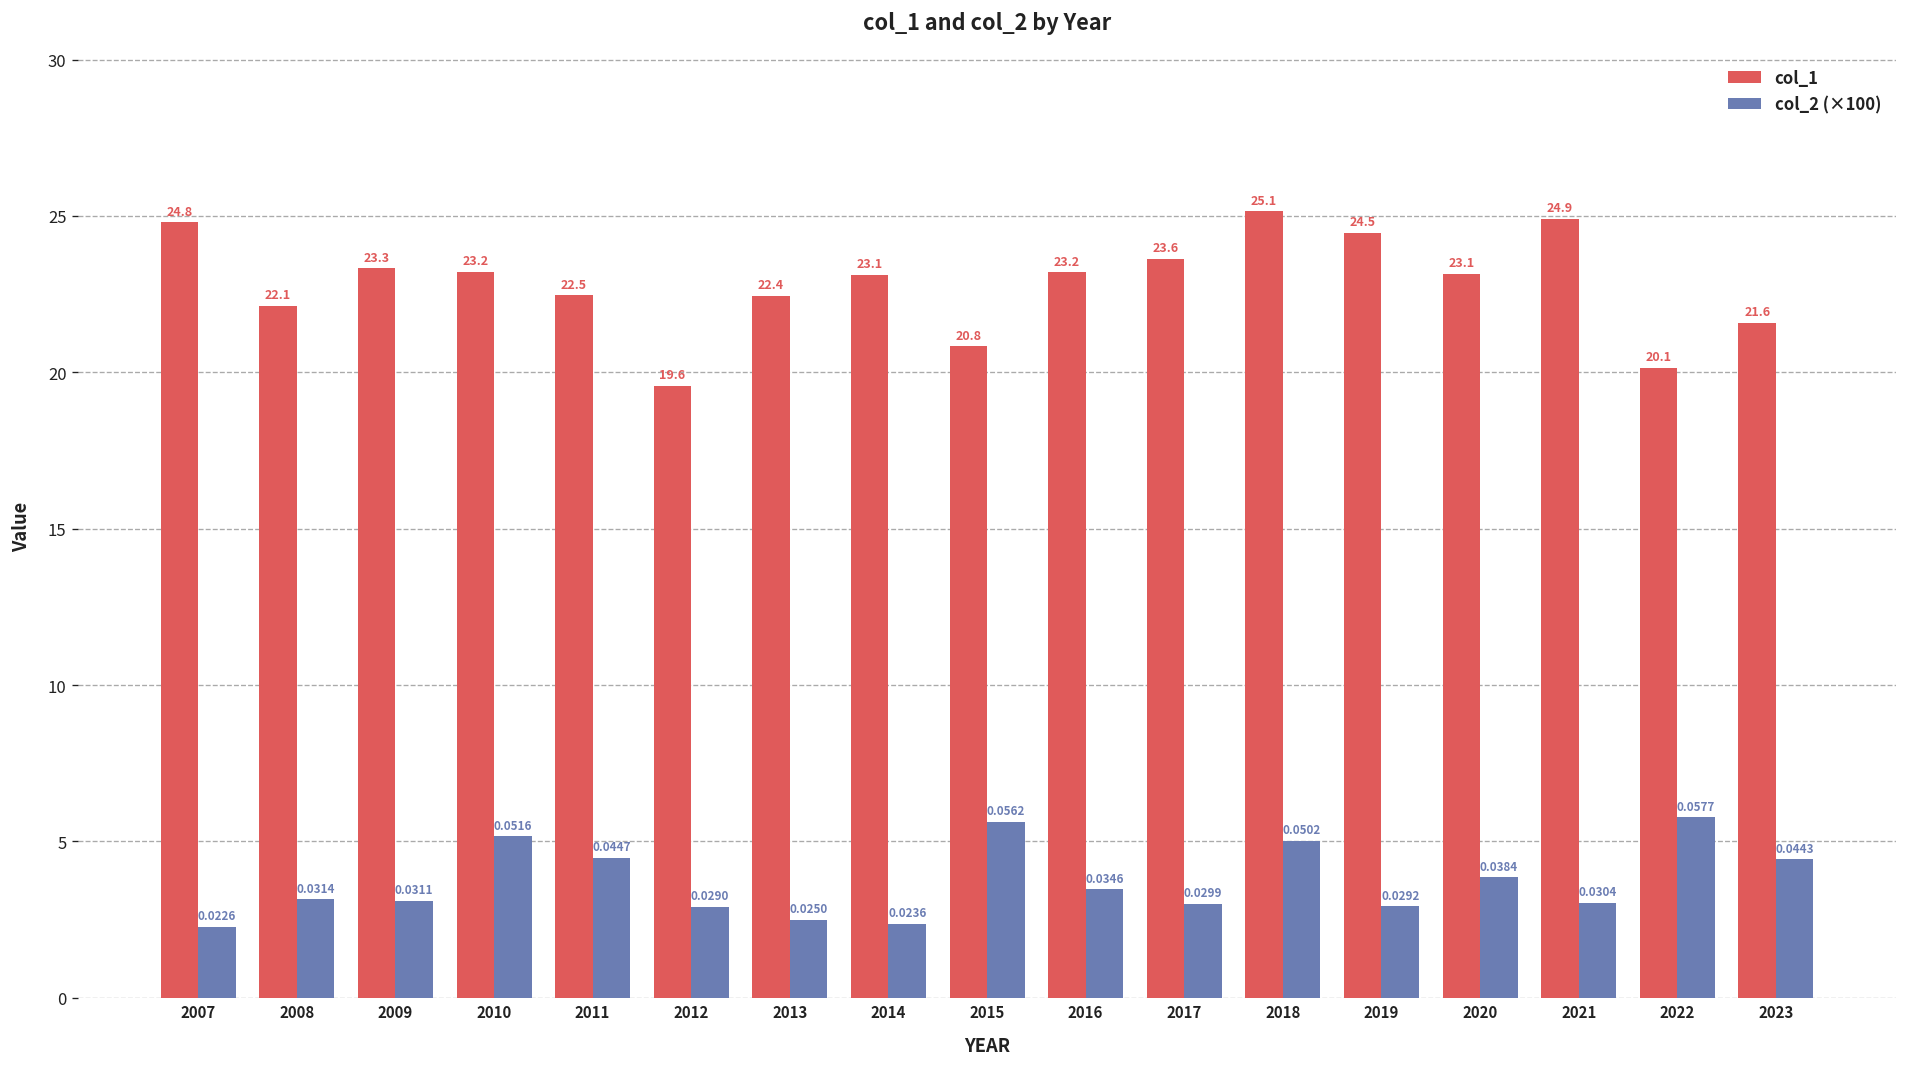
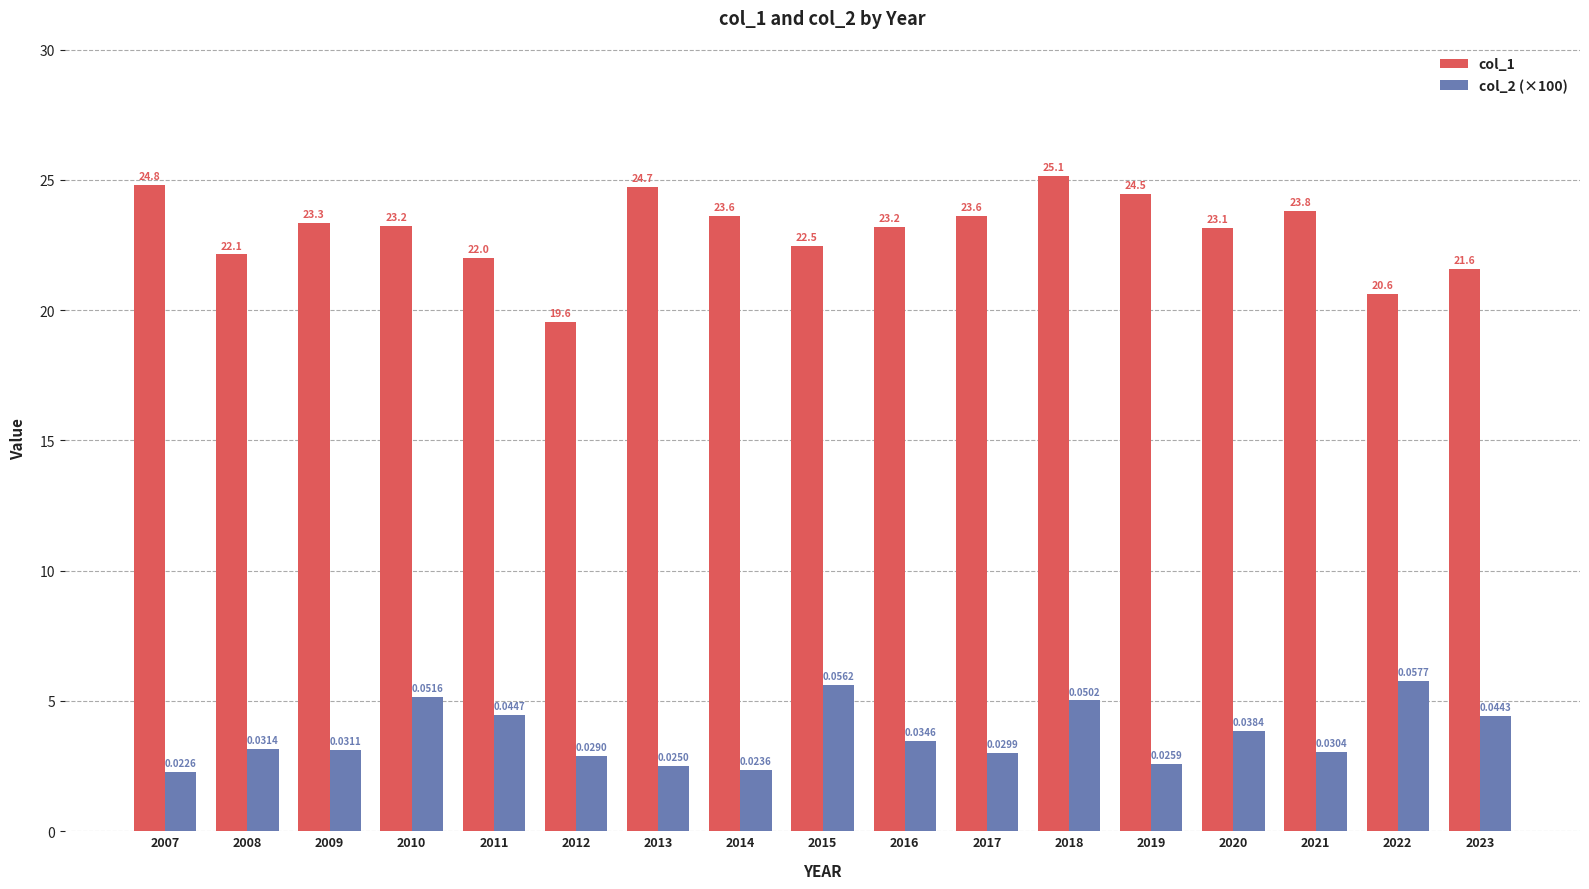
col_1, 2011: 22.5 -> 22.0
col_1, 2013: 22.4 -> 24.7
col_1, 2014: 23.1 -> 23.6
col_1, 2015: 20.8 -> 22.5
col_2 (×100), 2019: 0.0292 -> 0.0259
col_1, 2021: 24.9 -> 23.8
col_1, 2022: 20.1 -> 20.6
